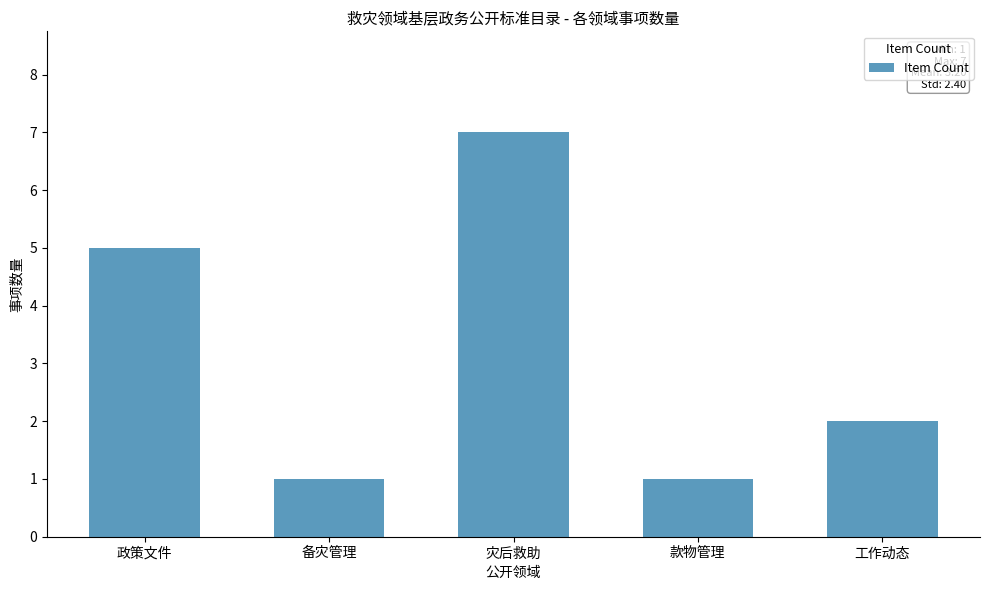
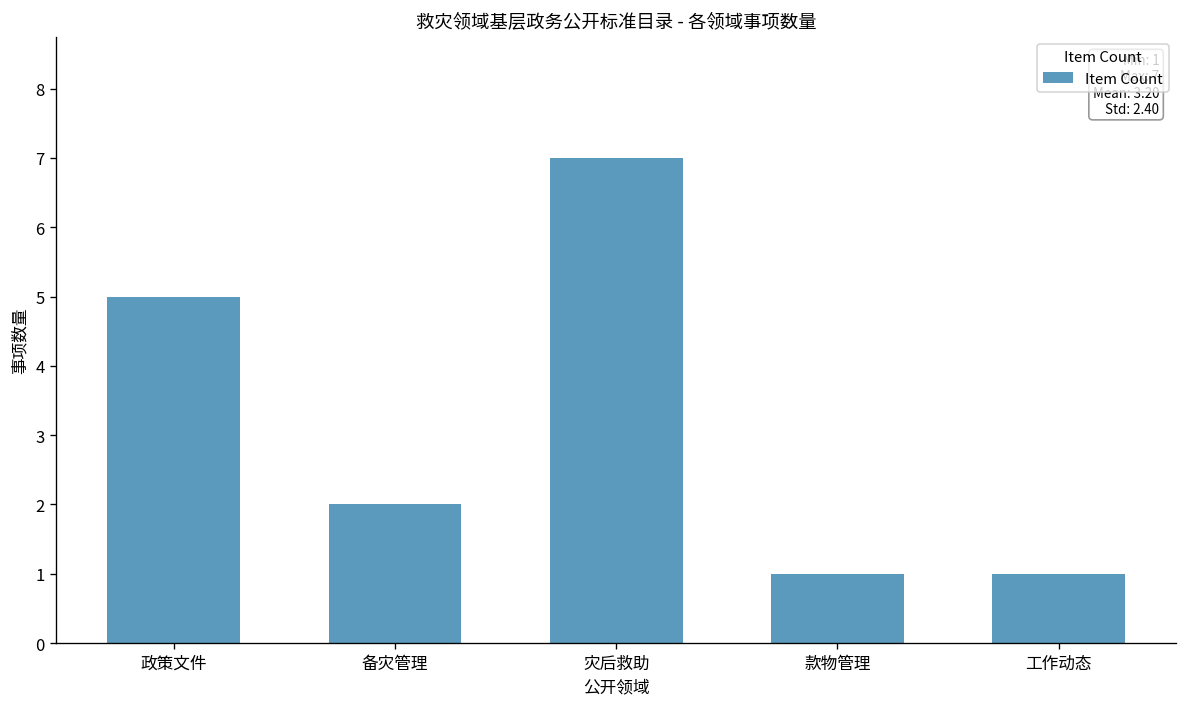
备灾管理: 1 -> 2
工作动态: 2 -> 1
